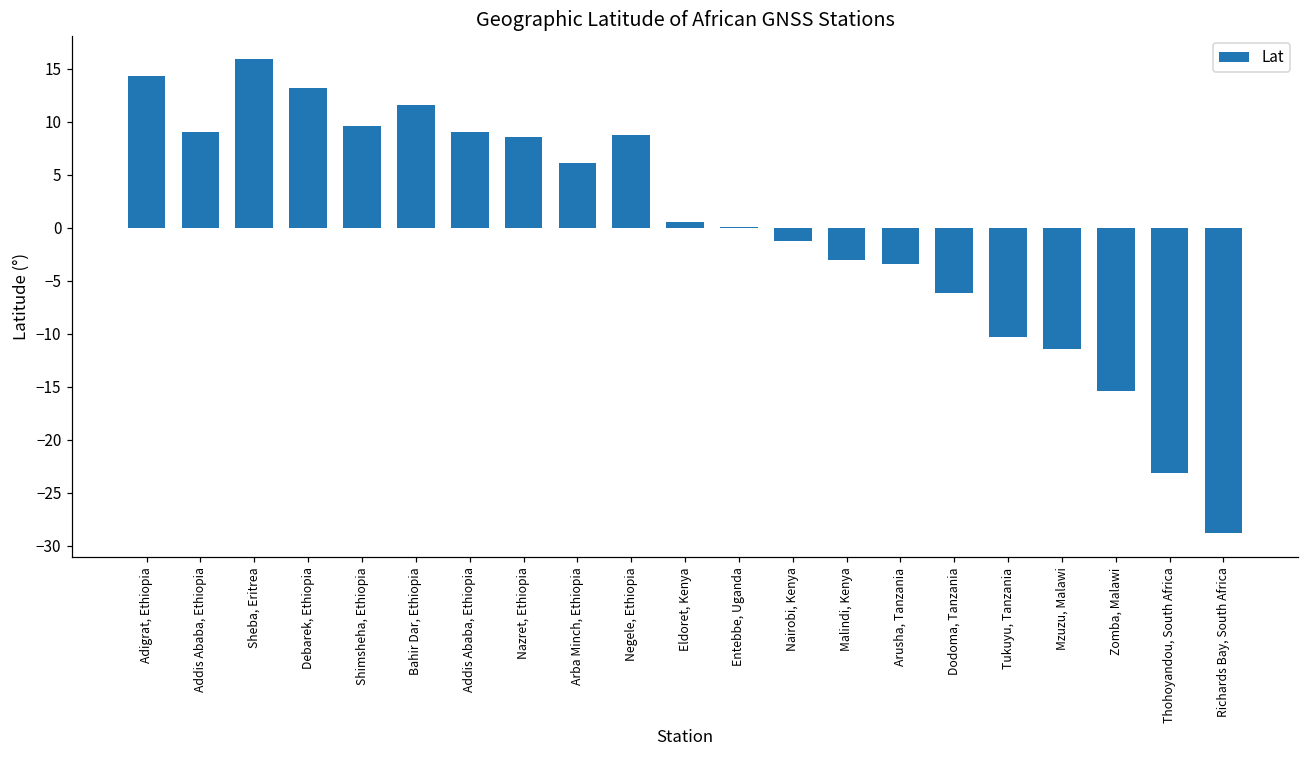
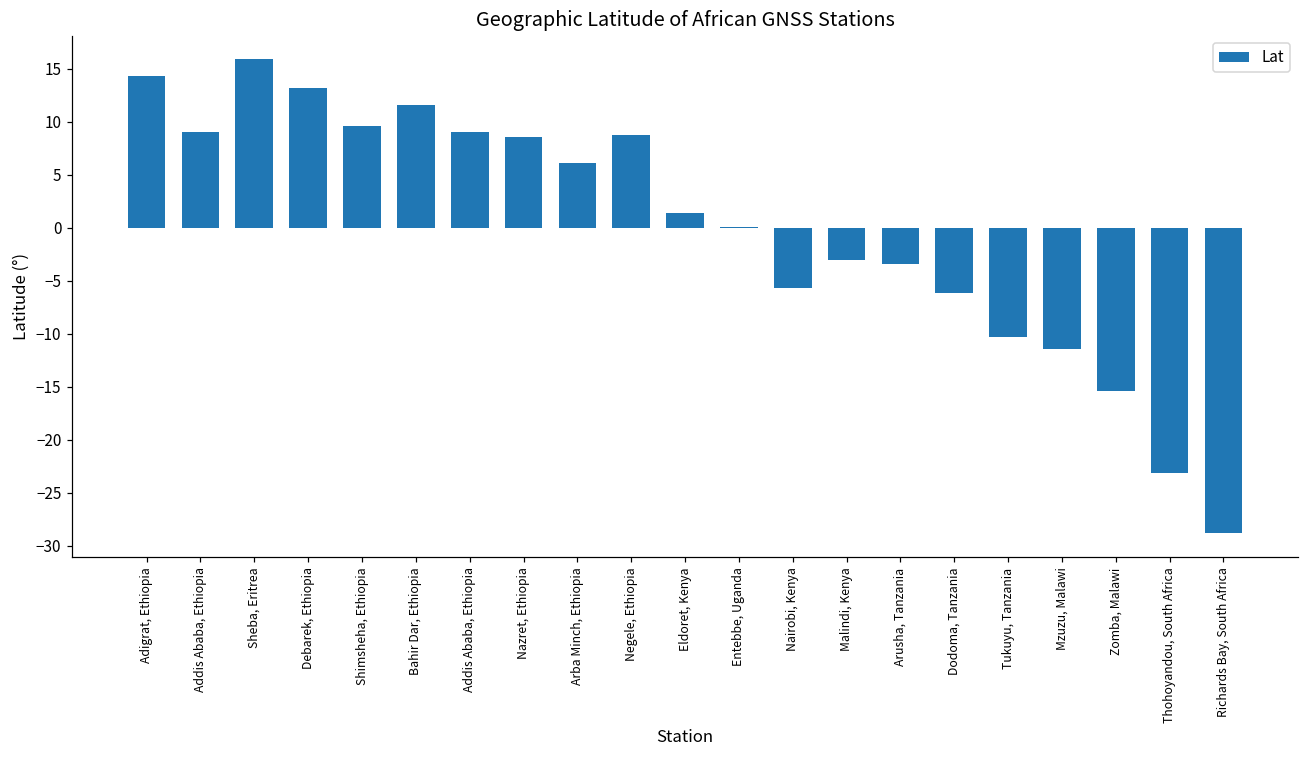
Eldoret, Kenya: 0.5 -> 1.4
Nairobi, Kenya: -1 -> -6
